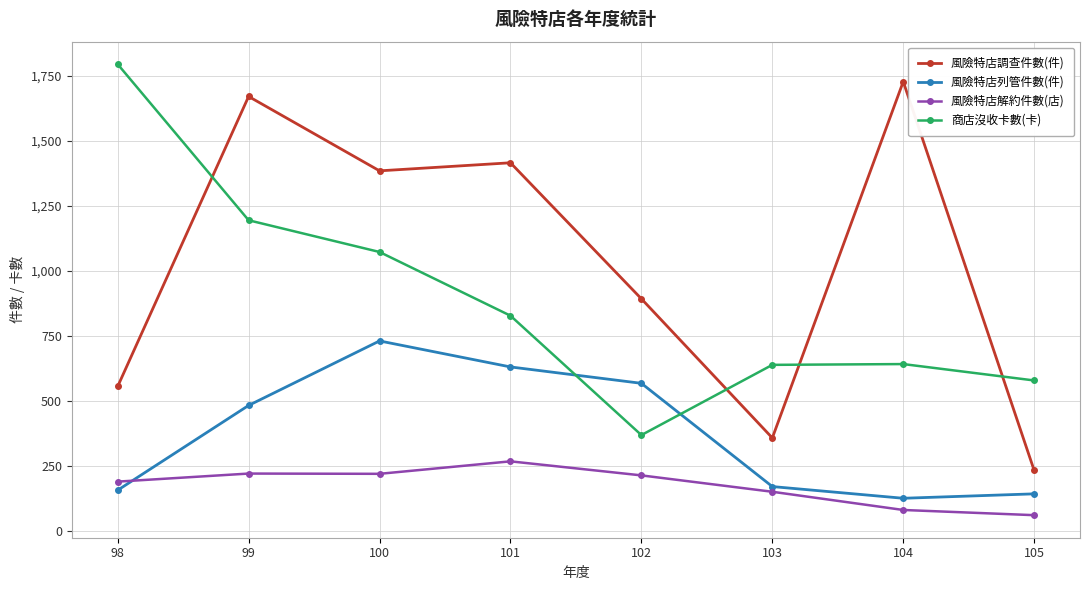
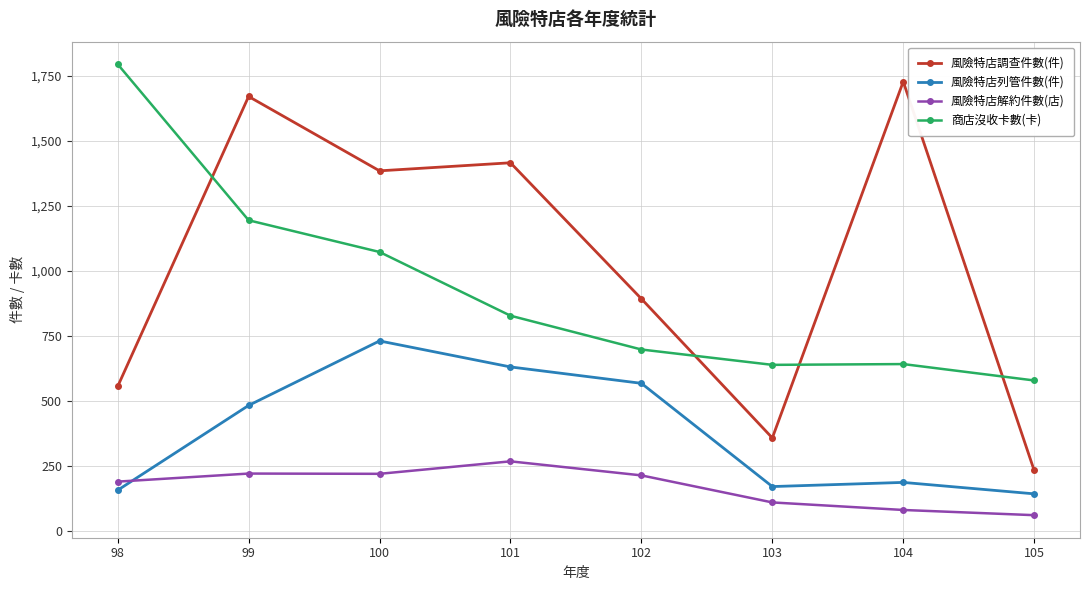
商店沒收卡數(卡), 102: 370 -> 700
風險特店解約件數(店), 103: 150 -> 110
風險特店列管件數(件), 104: 130 -> 190
